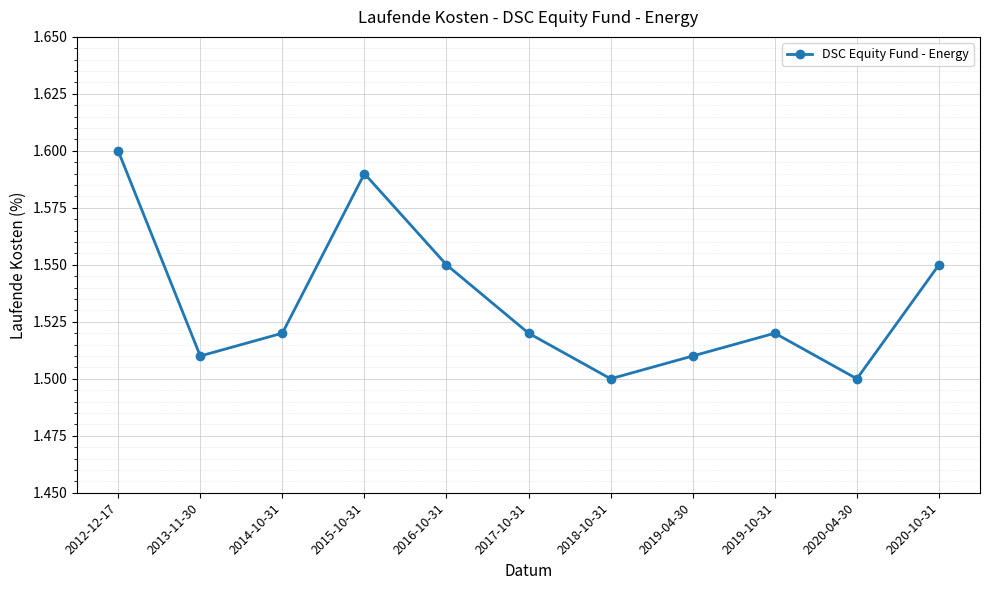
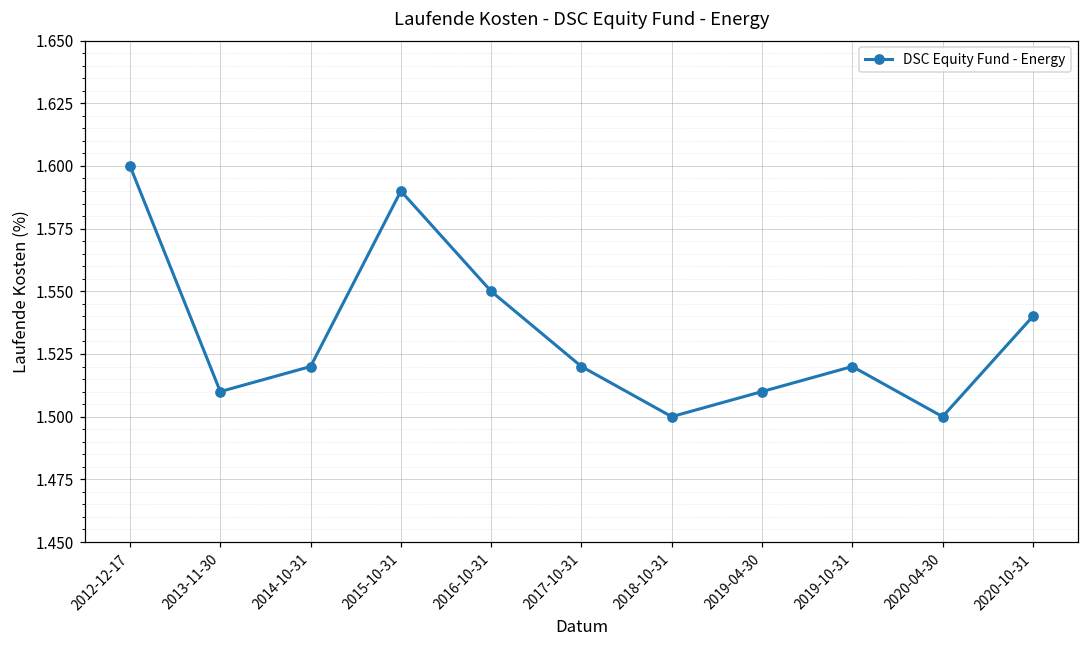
2020-10-31: 1.55 -> 1.54
